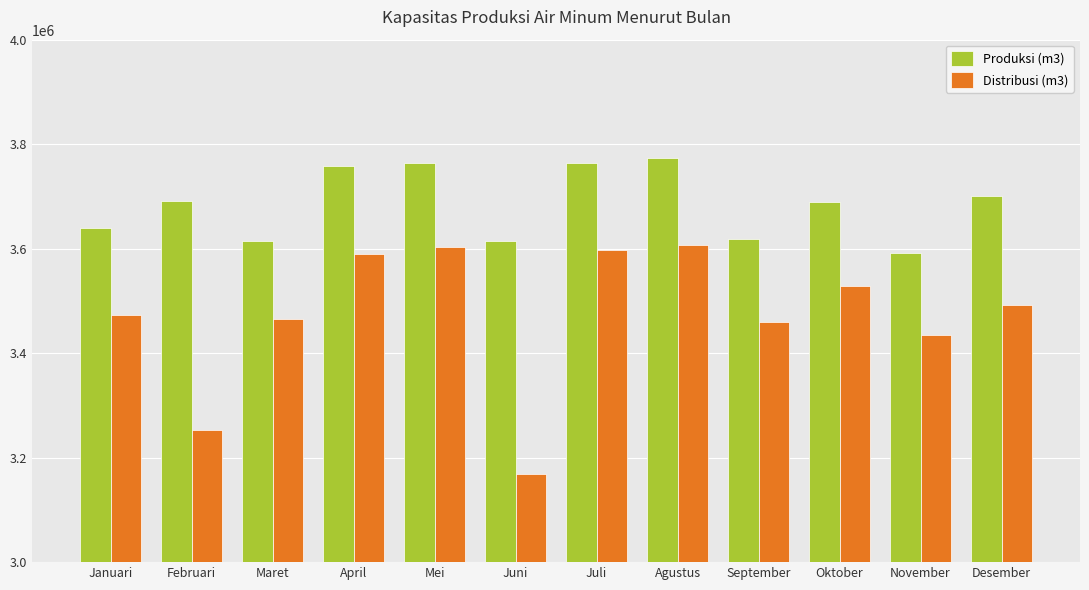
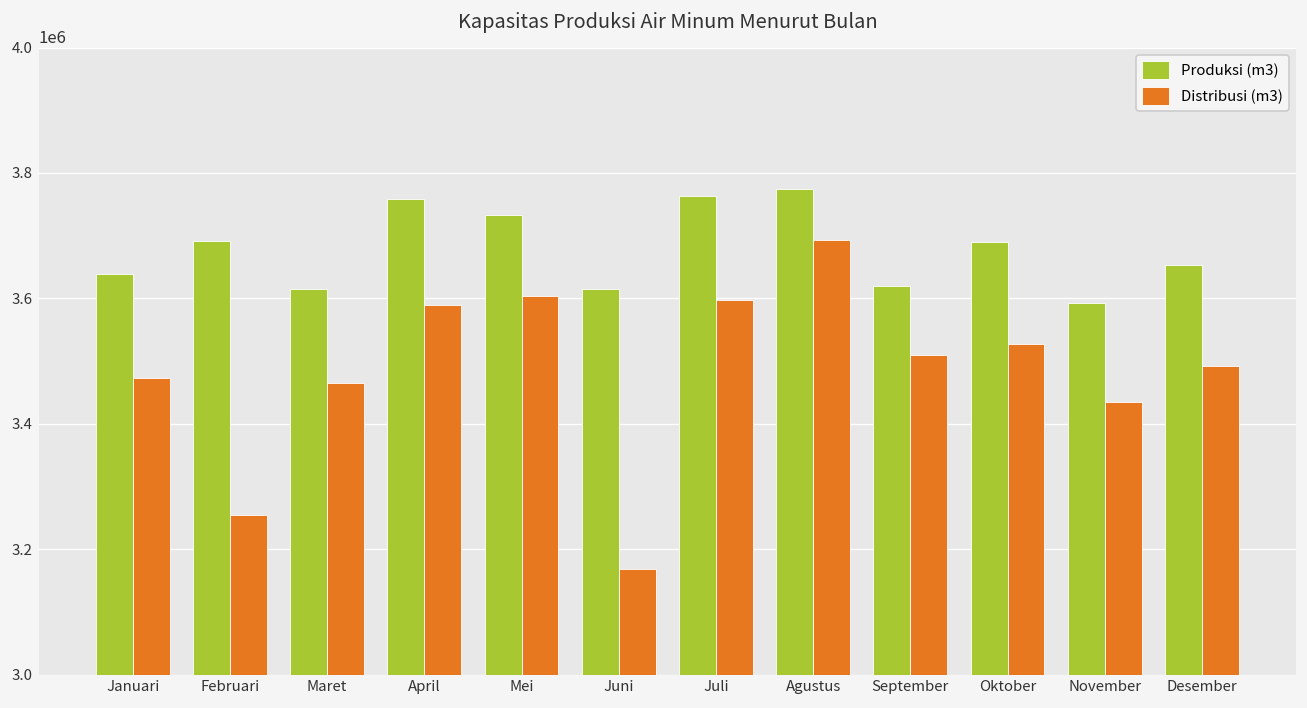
Produksi (m3), Mei: 3760000 -> 3730000
Distribusi (m3), Agustus: 3610000 -> 3690000
Distribusi (m3), September: 3460000 -> 3510000
Produksi (m3), Desember: 3700000 -> 3650000
